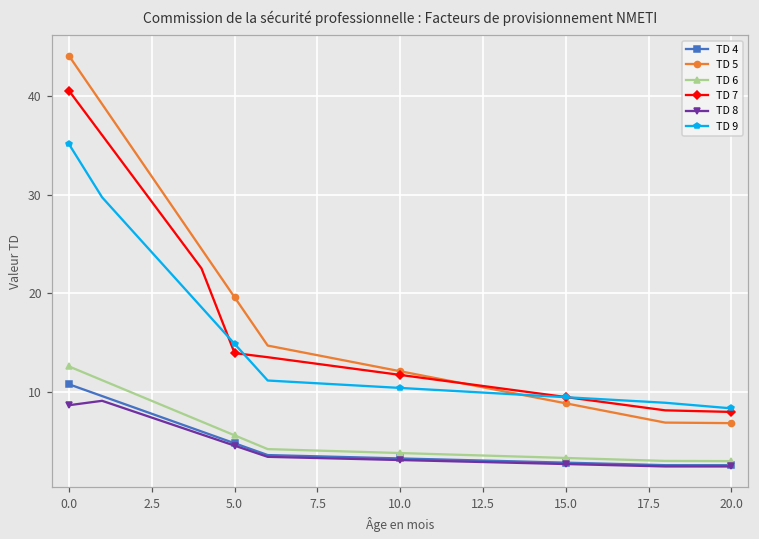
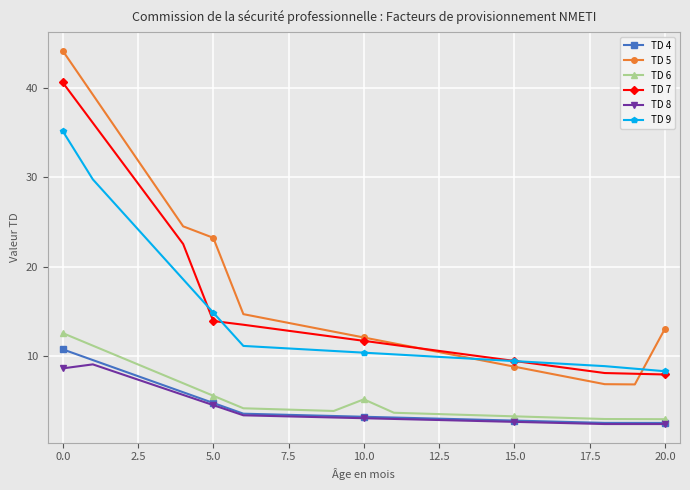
TD 5, 5.0: 20 -> 23
TD 6, 10.0: 4 -> 5
TD 5, 20.0: 7 -> 13
